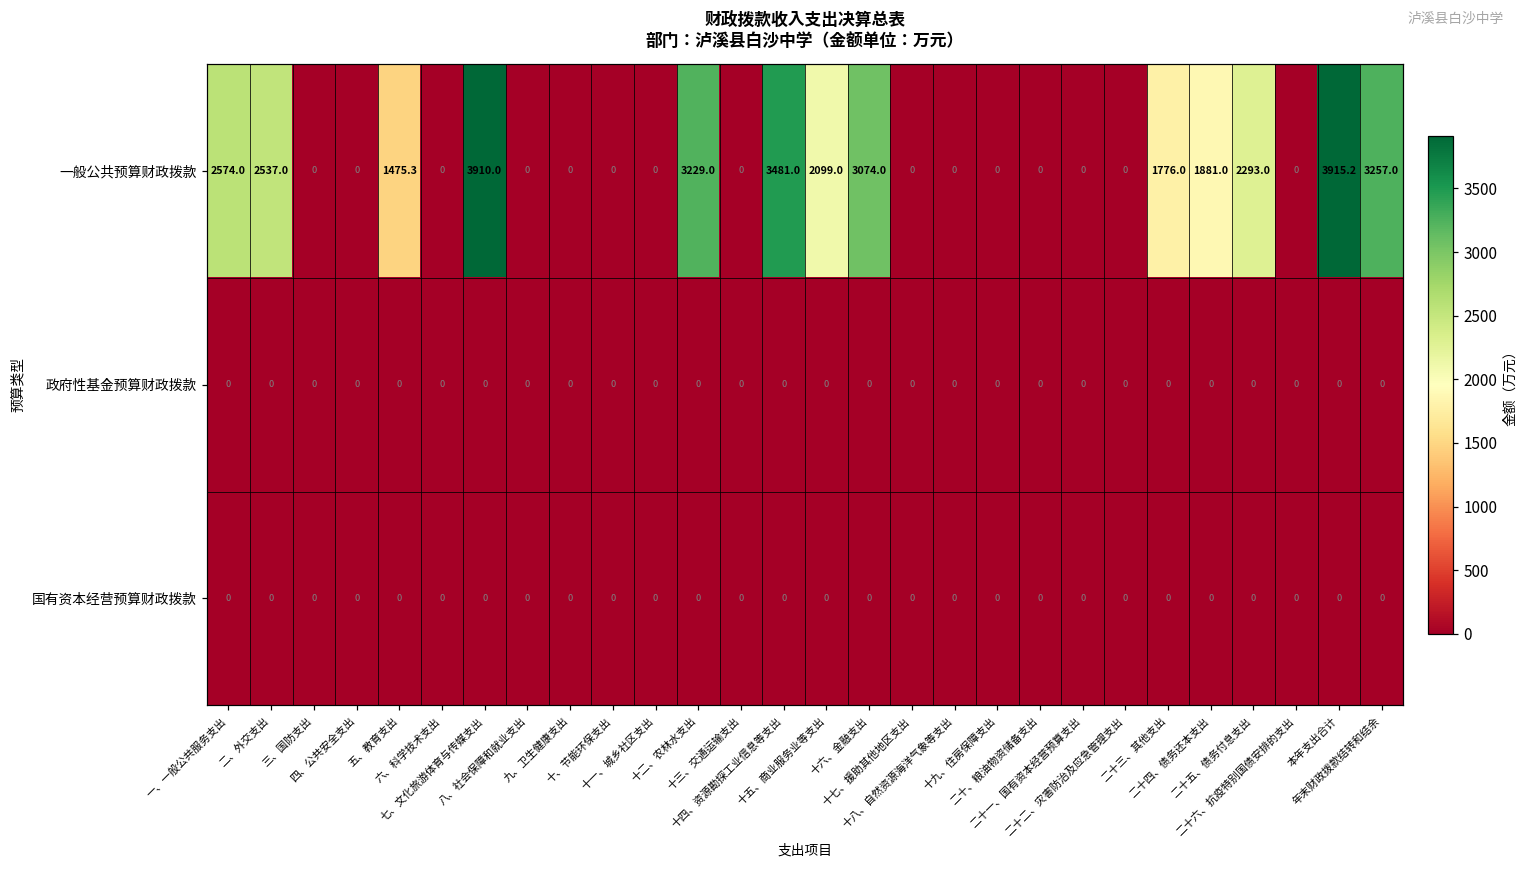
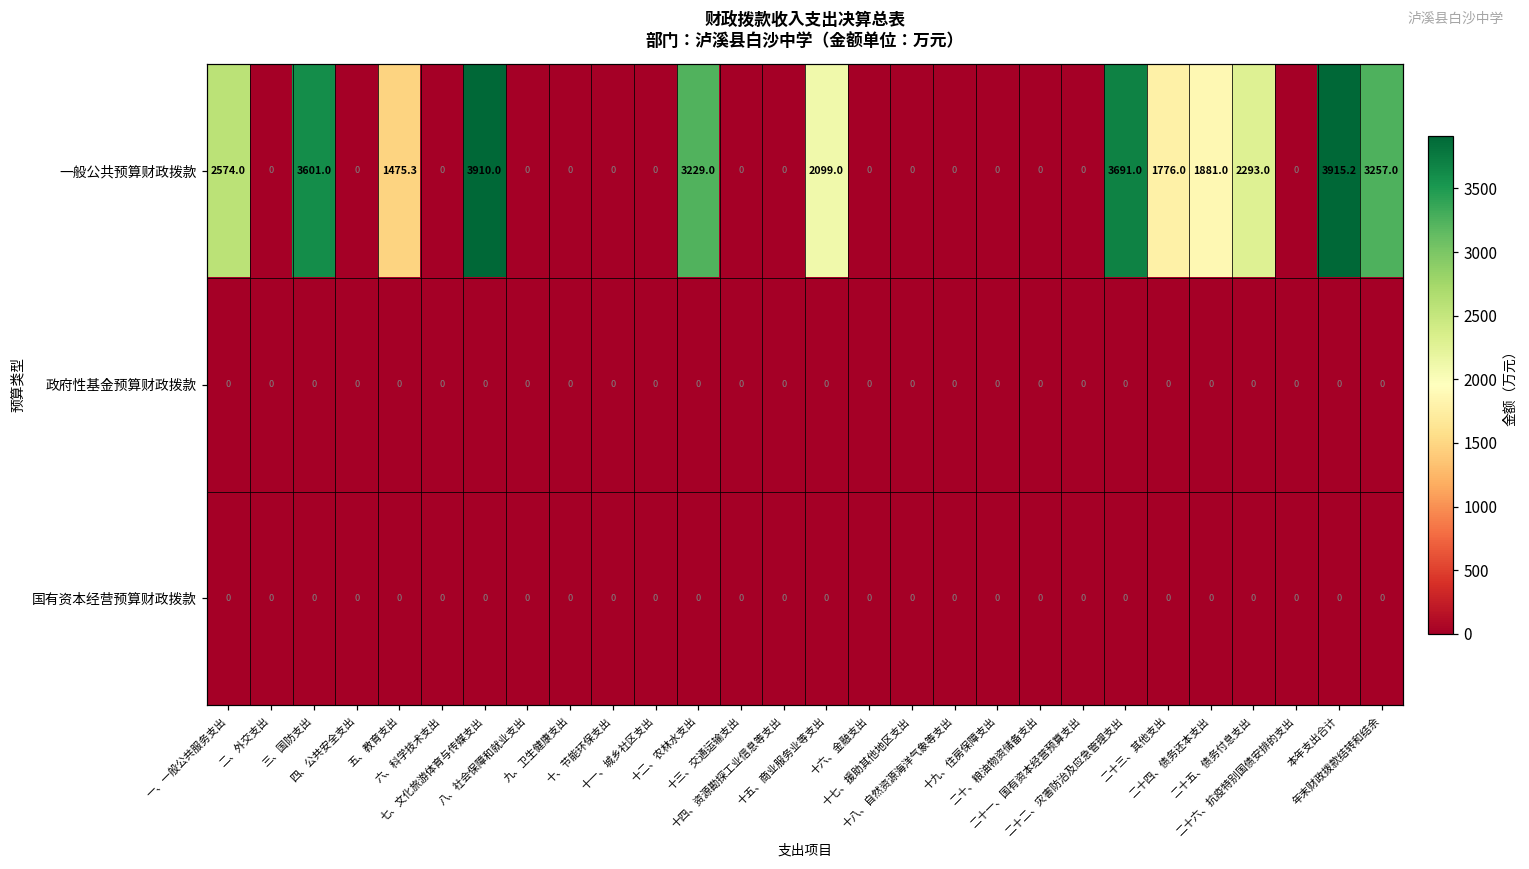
一般公共预算财政拨款, 二、外交支出: 2537.0 -> 0
一般公共预算财政拨款, 三、国防支出: 0 -> 3601.0
一般公共预算财政拨款, 十四、资源勘探工业信息等支出: 3481.0 -> 0
一般公共预算财政拨款, 十六、金融支出: 3074.0 -> 0
一般公共预算财政拨款, 二十二、灾害防治及应急管理支出: 0 -> 3691.0
